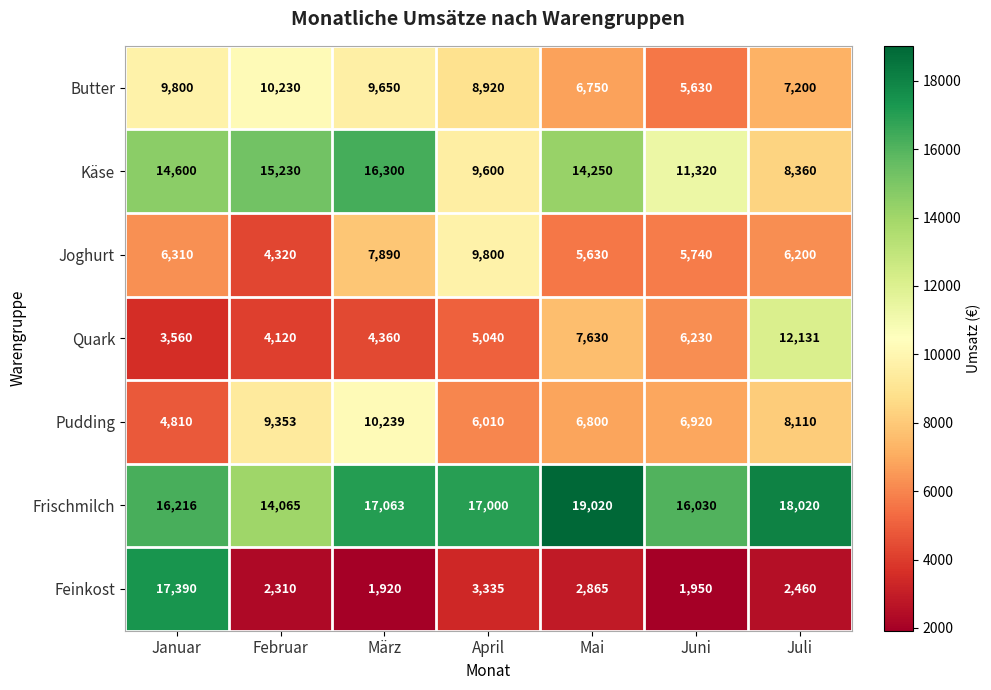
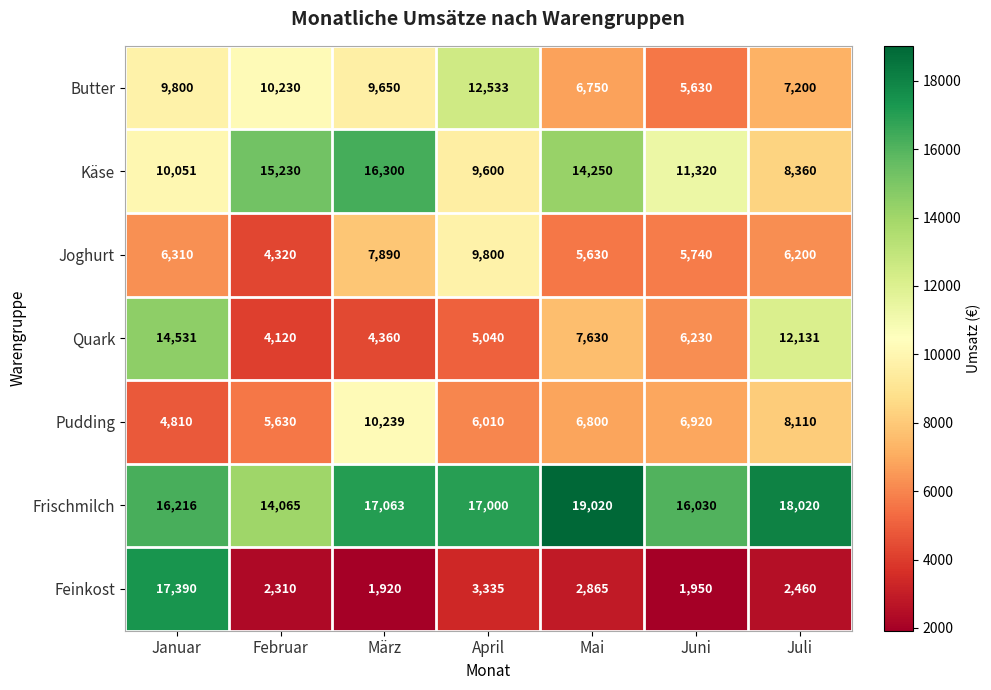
Butter, April: 8,920 -> 12,533
Käse, Januar: 14,600 -> 10,051
Quark, Januar: 3,560 -> 14,531
Pudding, Februar: 9,353 -> 5,630
